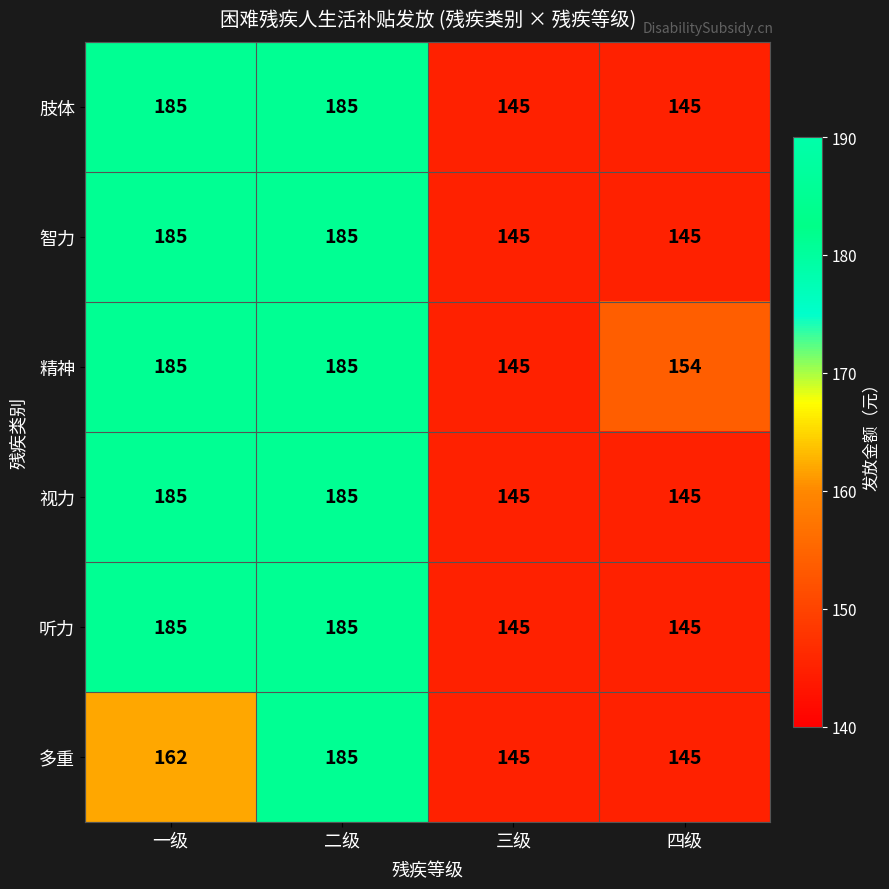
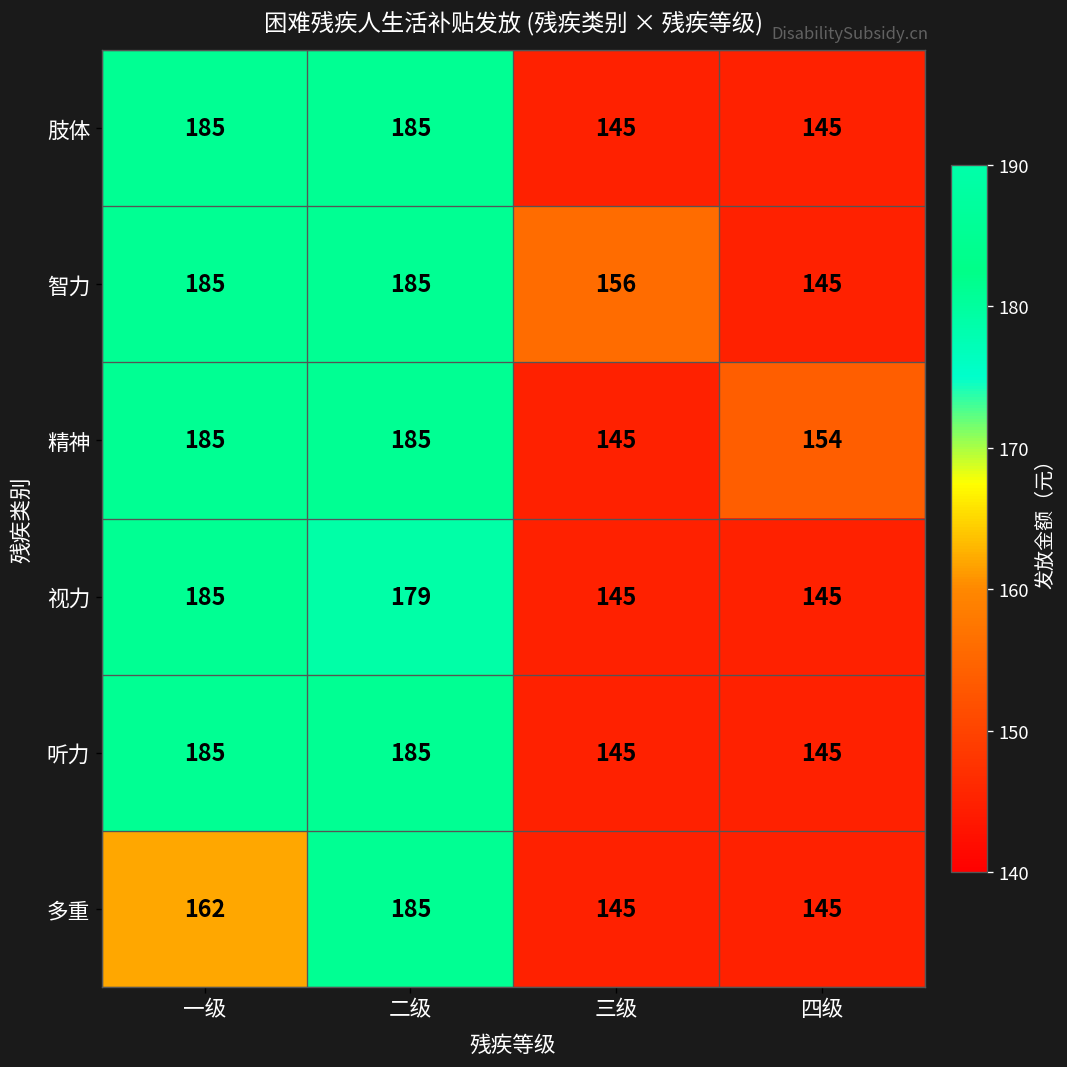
智力, 三级: 145 -> 156
视力, 二级: 185 -> 179
